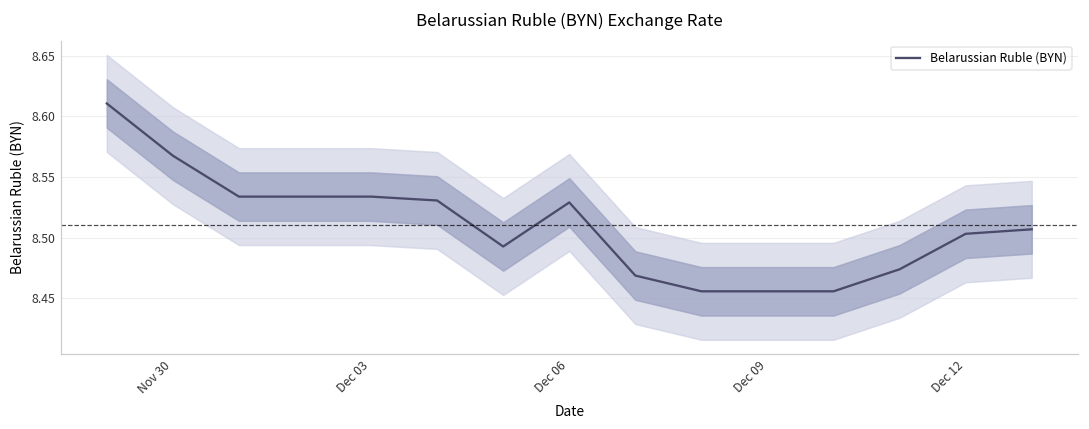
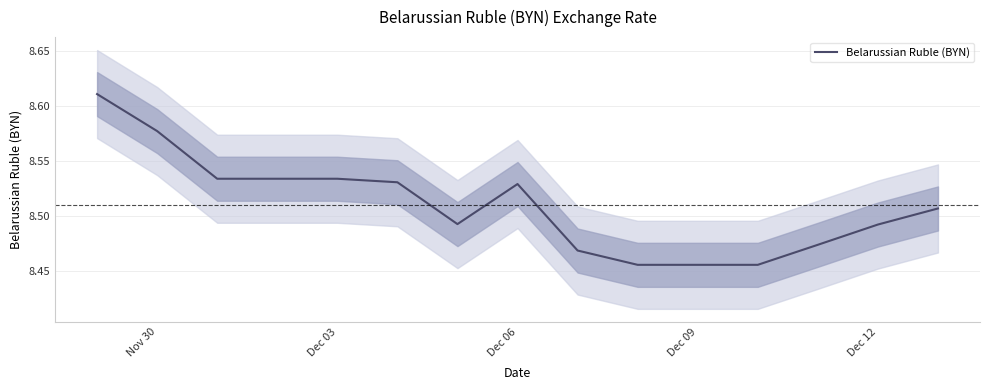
Belarussian Ruble (BYN), Nov 30: 8.568 -> 8.577
Belarussian Ruble (BYN), Dec 12: 8.503 -> 8.492
